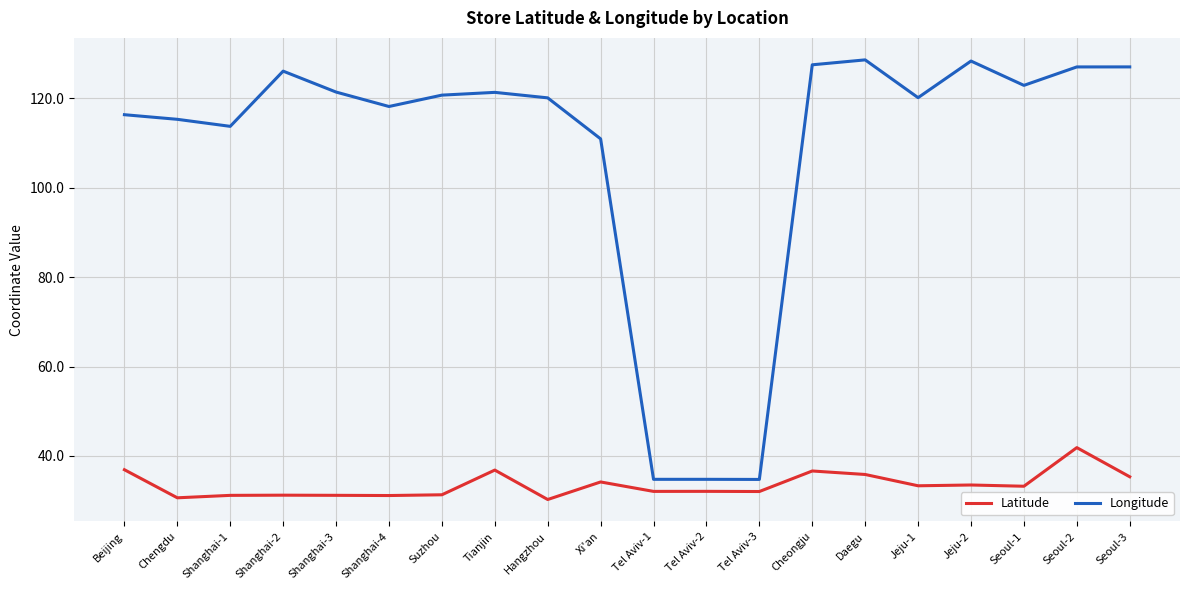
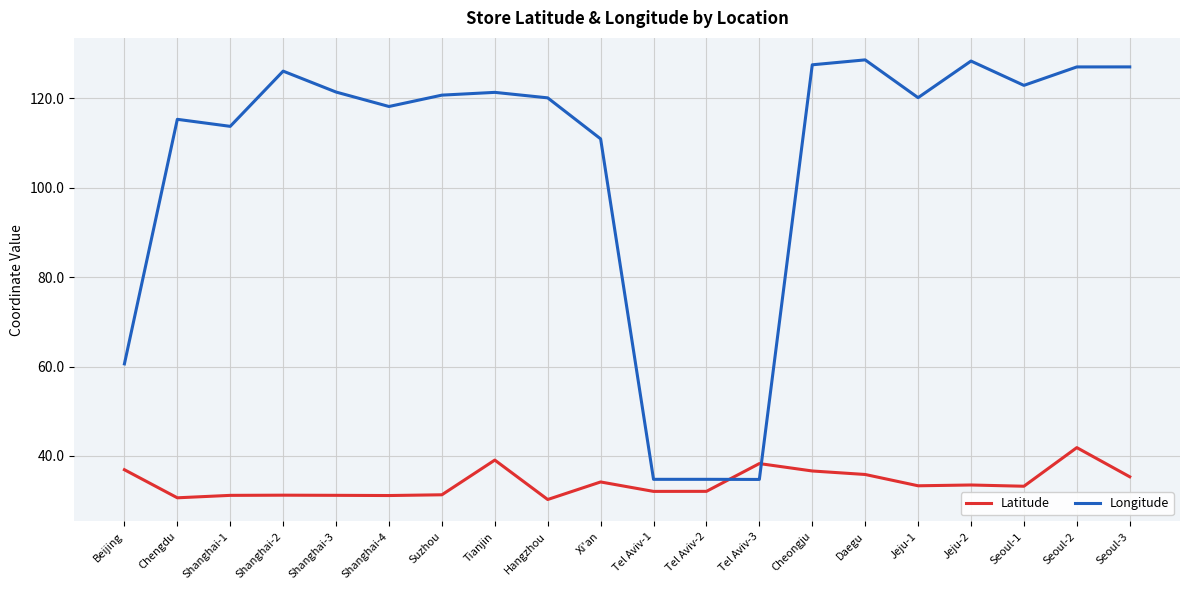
Longitude, Beijing: 116 -> 61
Latitude, Tianjin: 37 -> 39
Latitude, Tel Aviv-3: 32 -> 38
